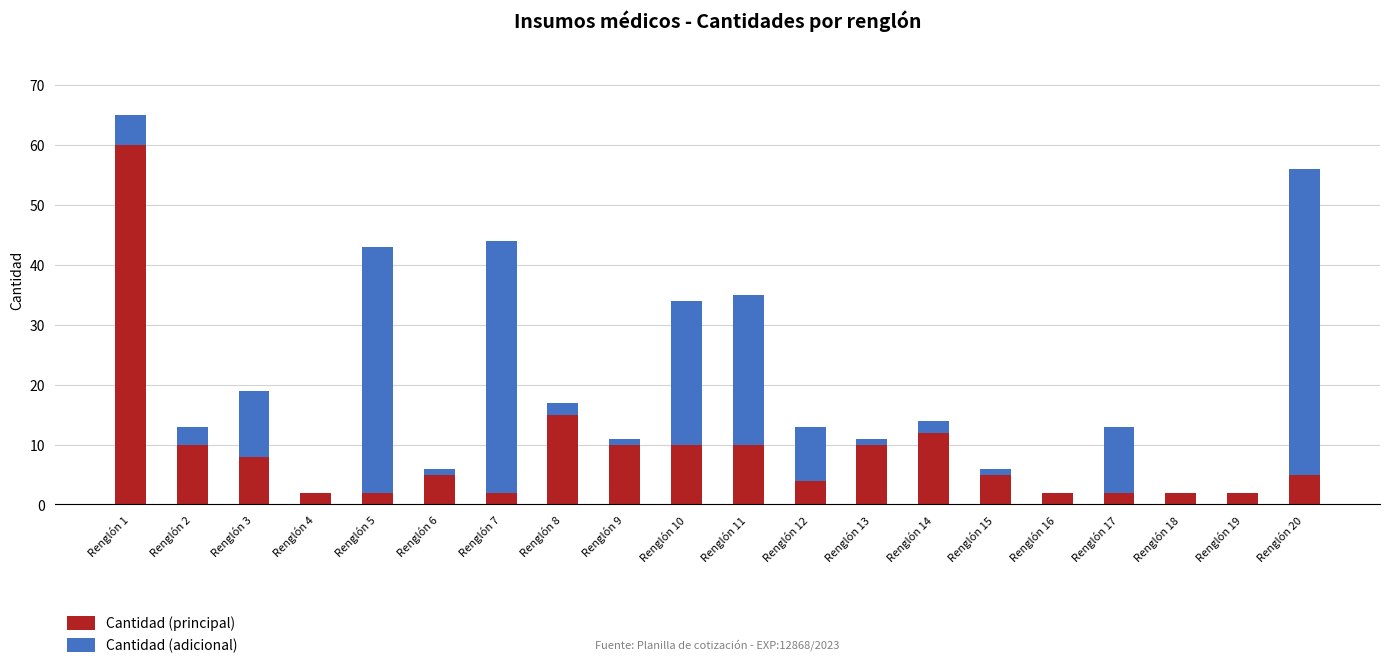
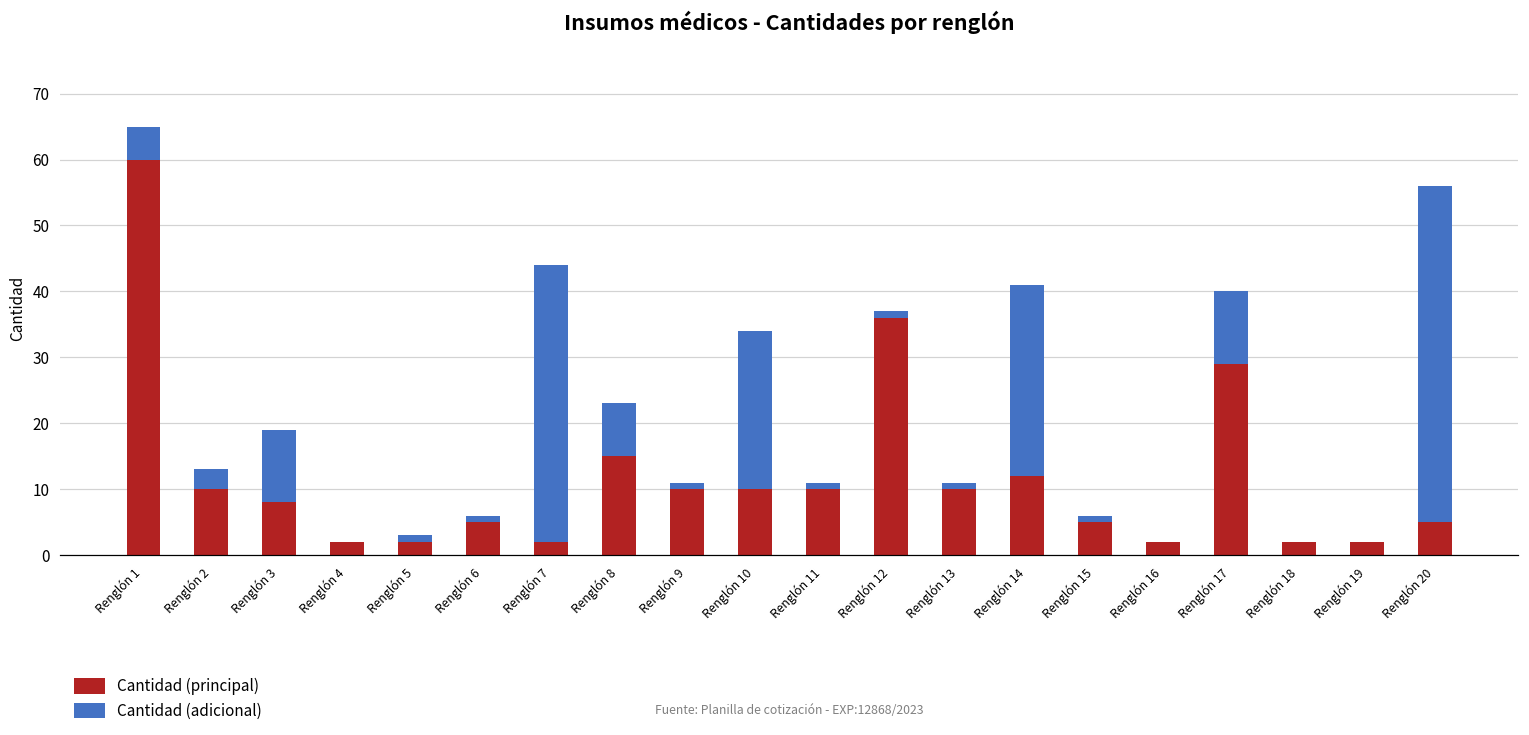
Cantidad (adicional), Renglón 5: 41 -> 1
Cantidad (adicional), Renglón 8: 2 -> 8
Cantidad (adicional), Renglón 11: 25 -> 1
Cantidad (principal), Renglón 12: 4 -> 36
Cantidad (adicional), Renglón 12: 9 -> 1
Cantidad (adicional), Renglón 14: 2 -> 29
Cantidad (principal), Renglón 17: 2 -> 29
